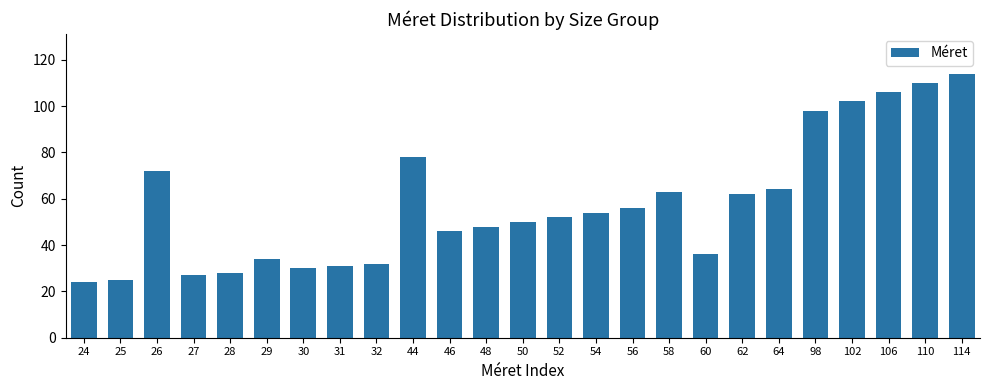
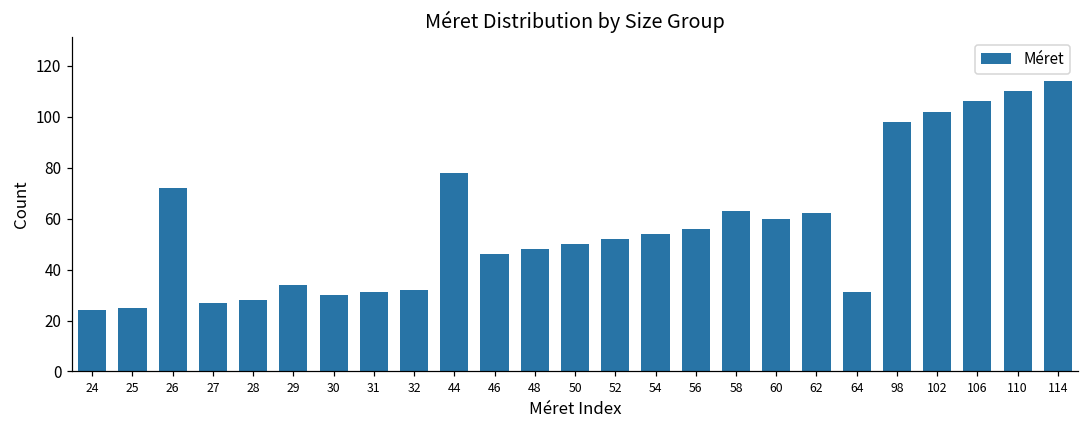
60: 36 -> 60
64: 64 -> 31
